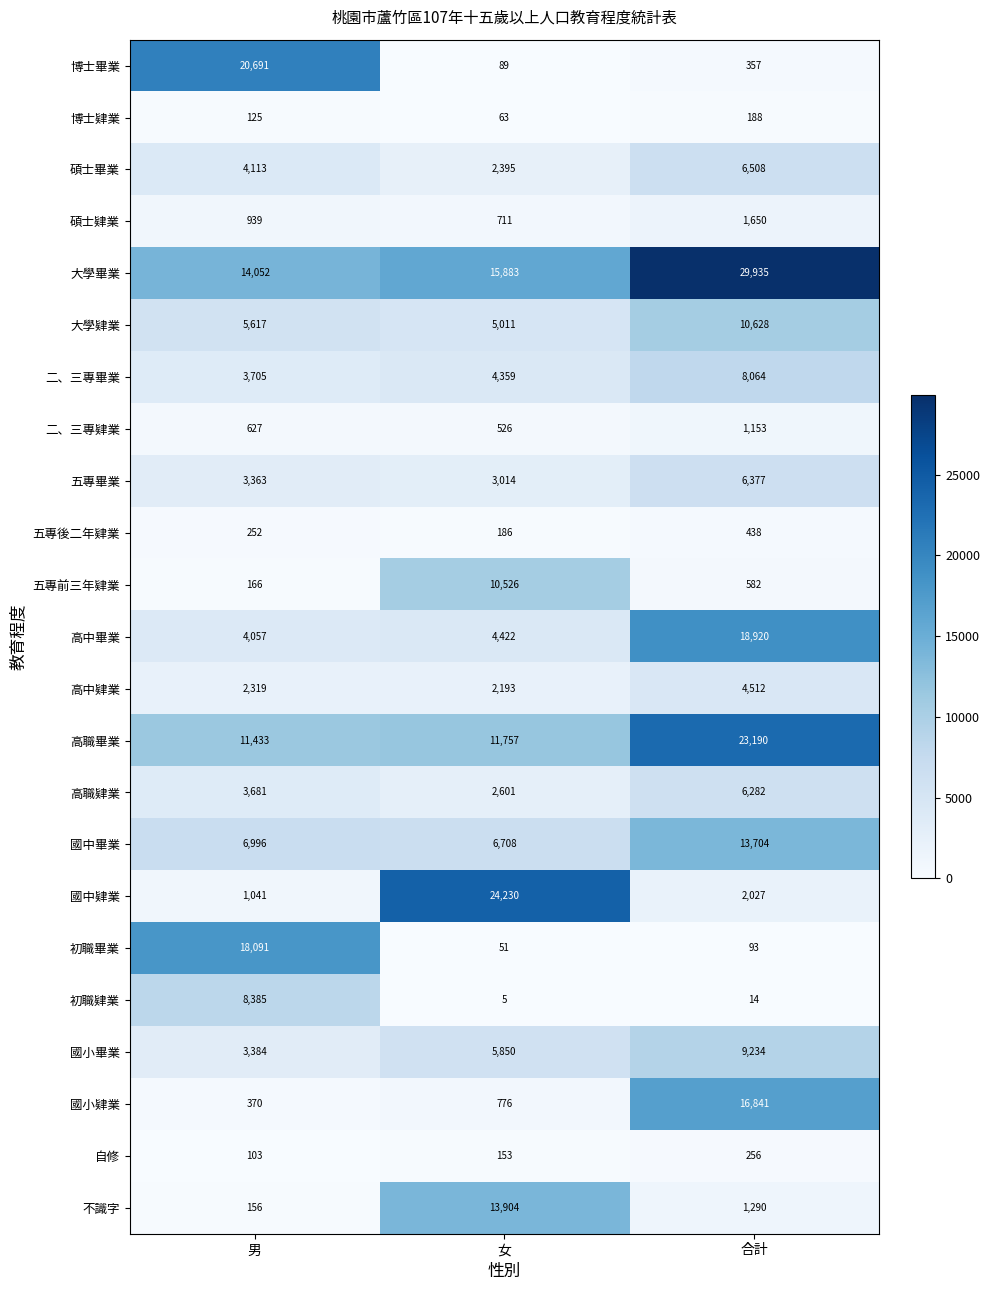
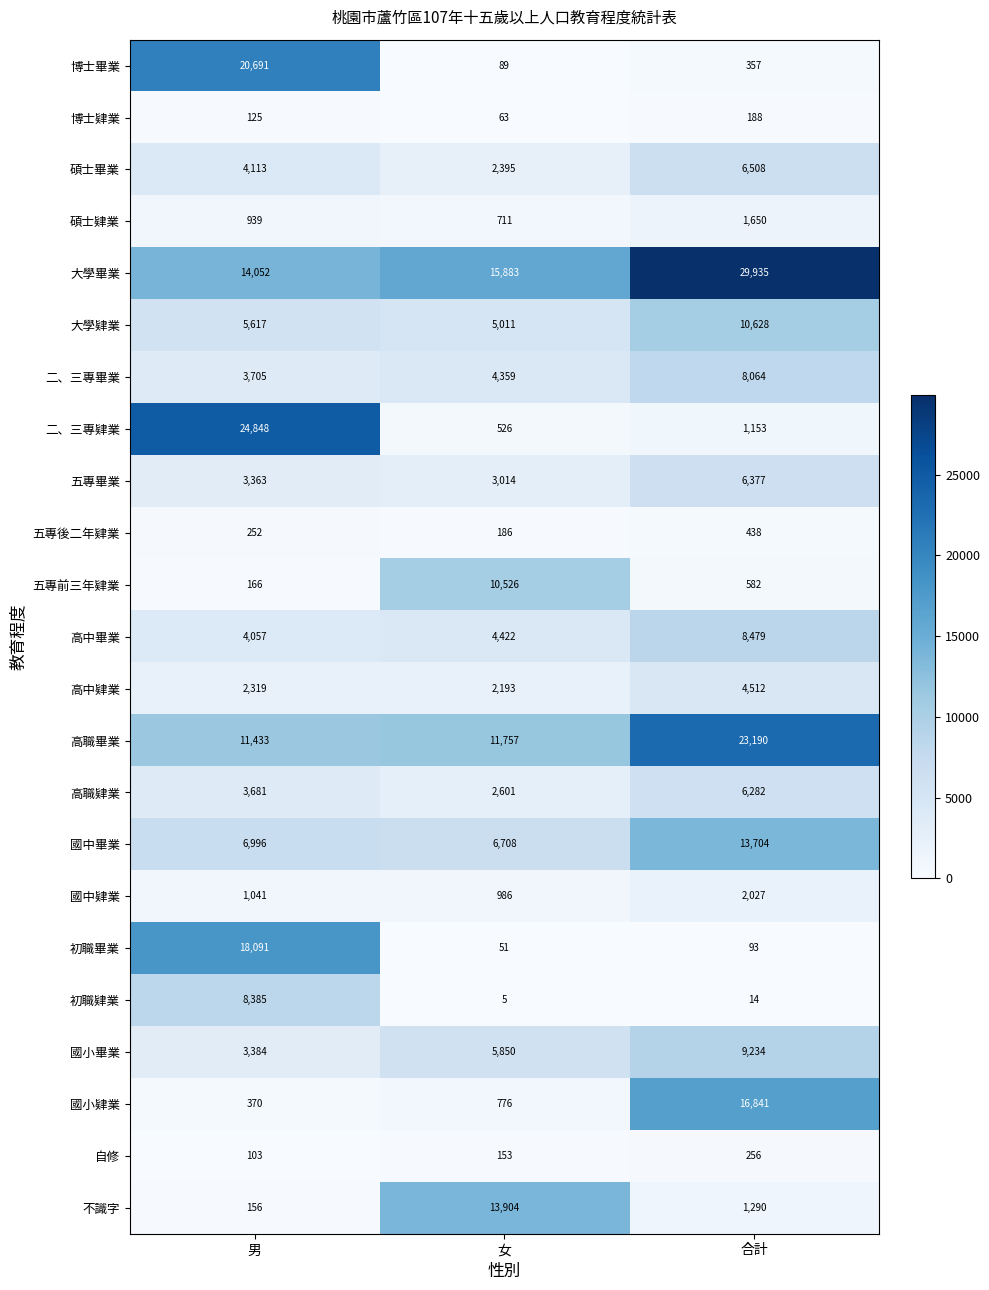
二、三專肄業, 男: 627 -> 24,848
高中畢業, 合計: 18,920 -> 8,479
國中肄業, 女: 24,230 -> 986
